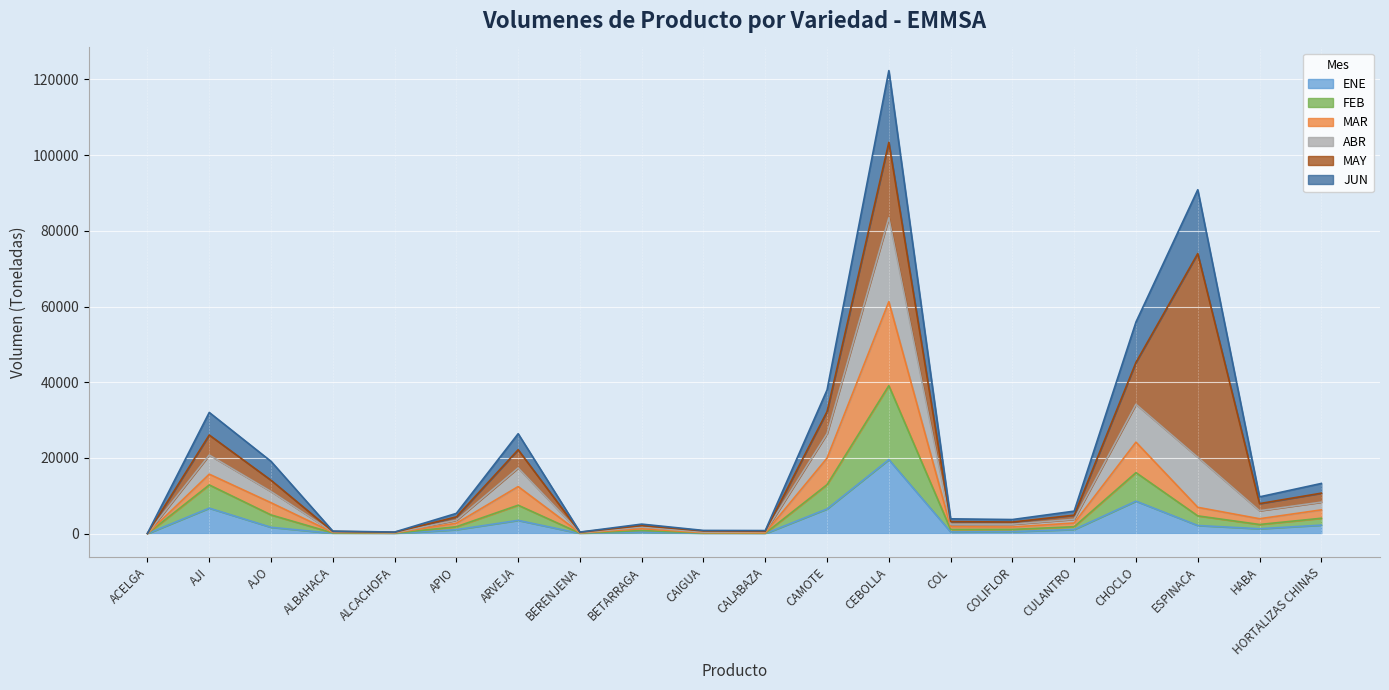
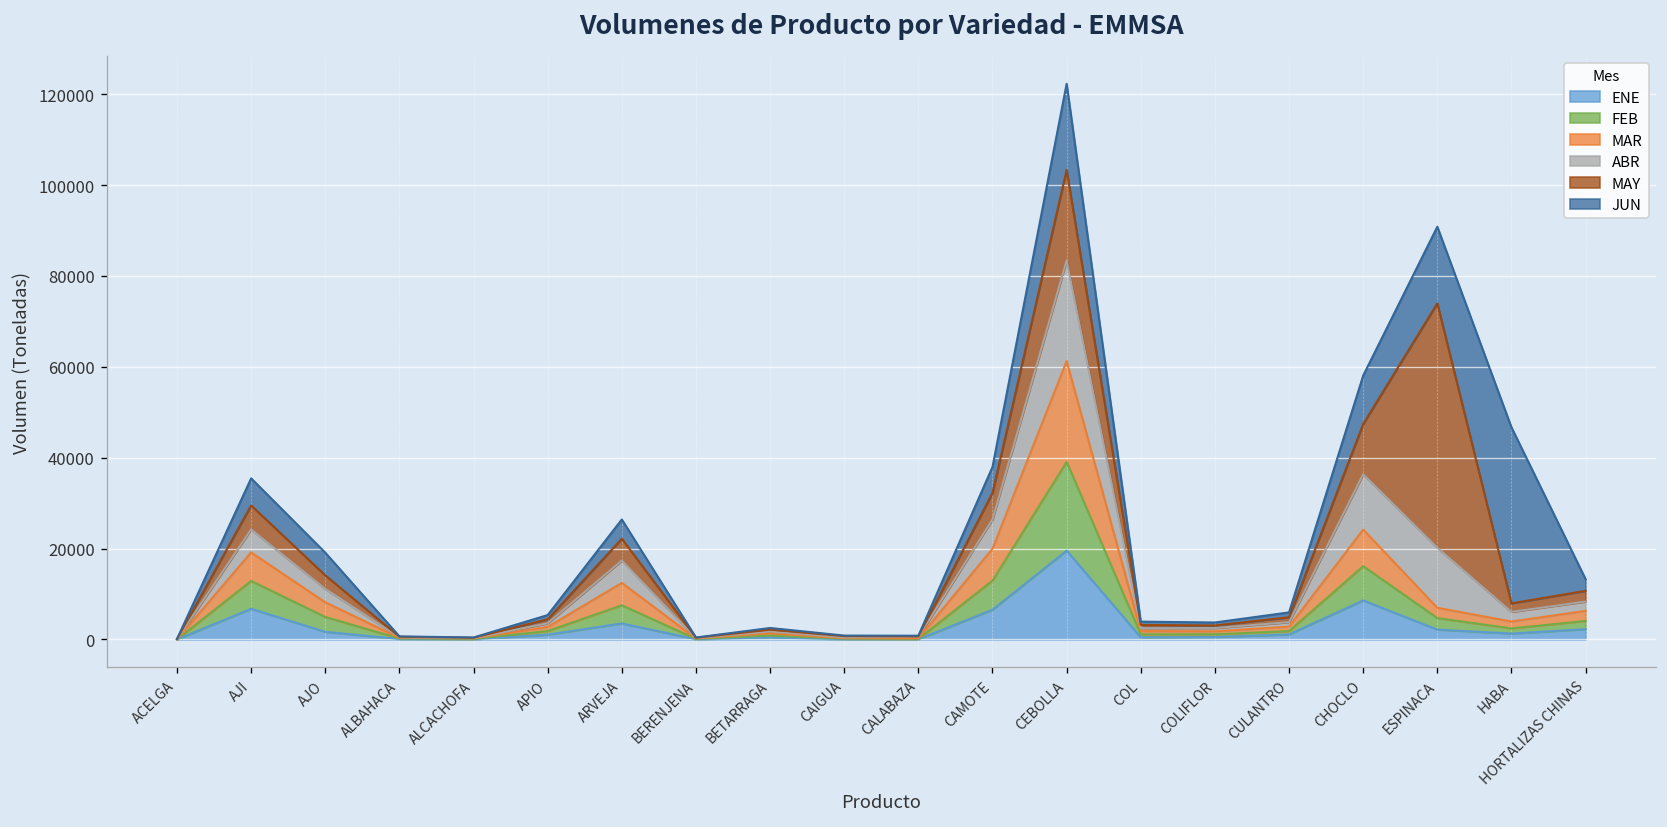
MAR, AJI: 3000 -> 6000
ABR, CHOCLO: 10000 -> 12000
JUN, HABA: 2000 -> 39000
